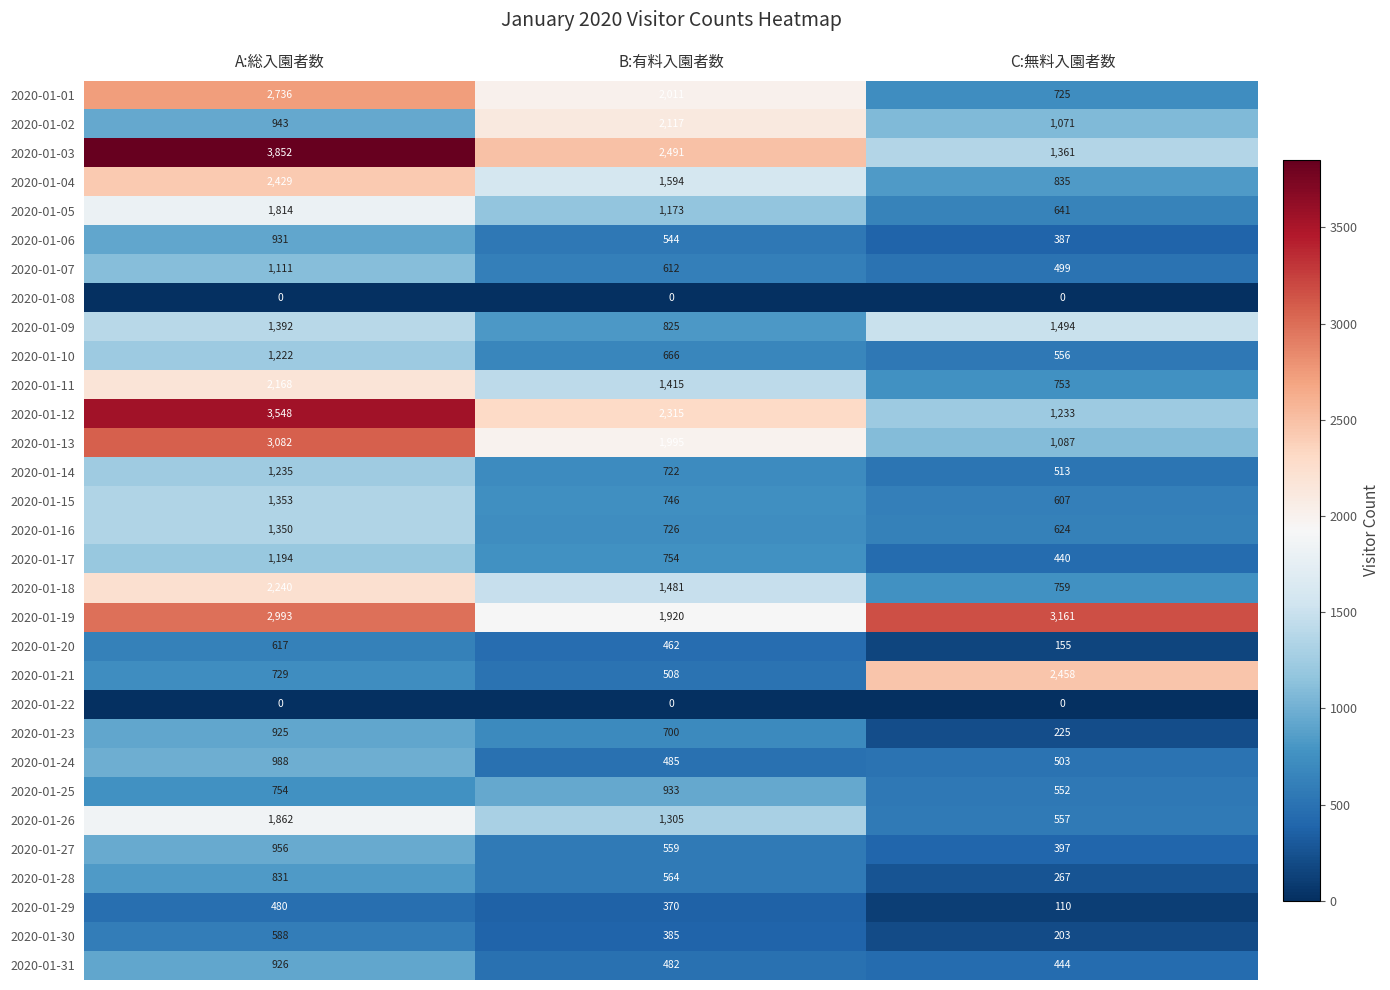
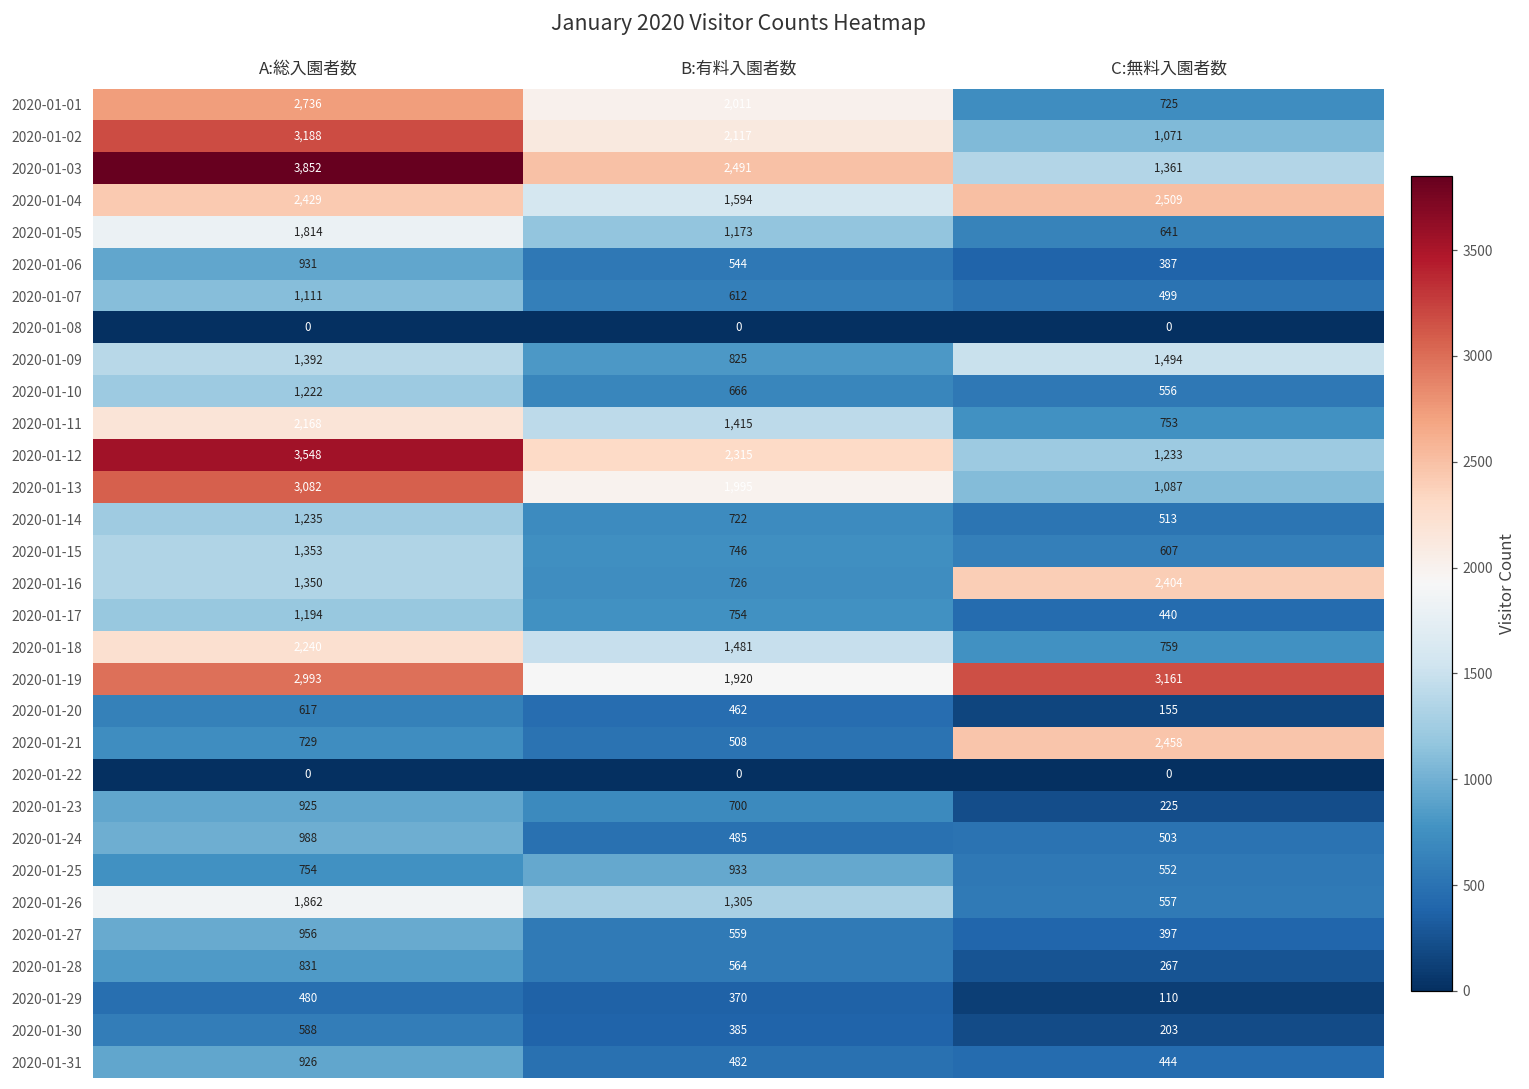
2020-01-02, A:総入園者数: 943 -> 3,188
2020-01-04, C:無料入園者数: 835 -> 2,509
2020-01-16, C:無料入園者数: 624 -> 2,404
